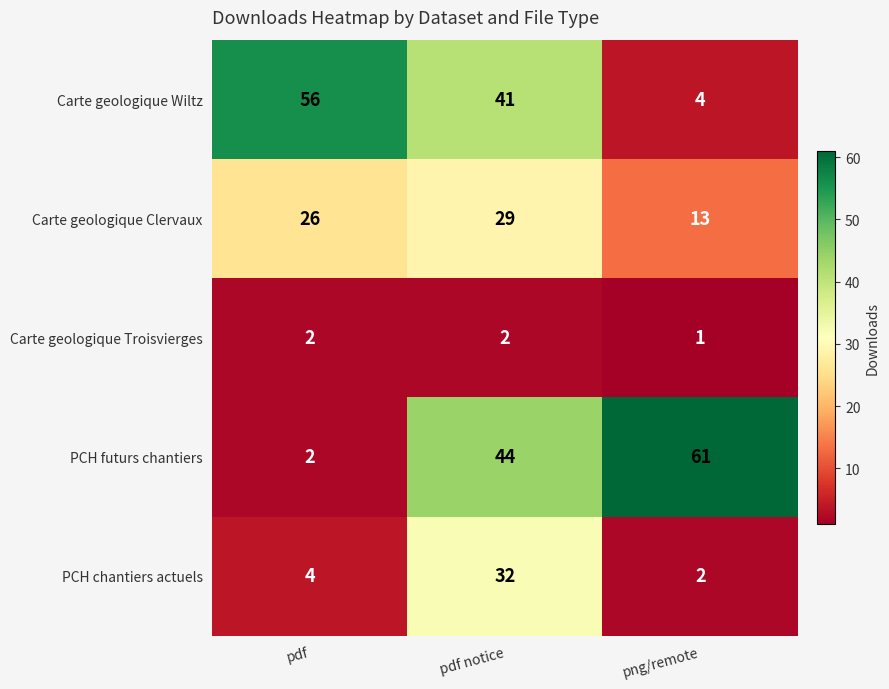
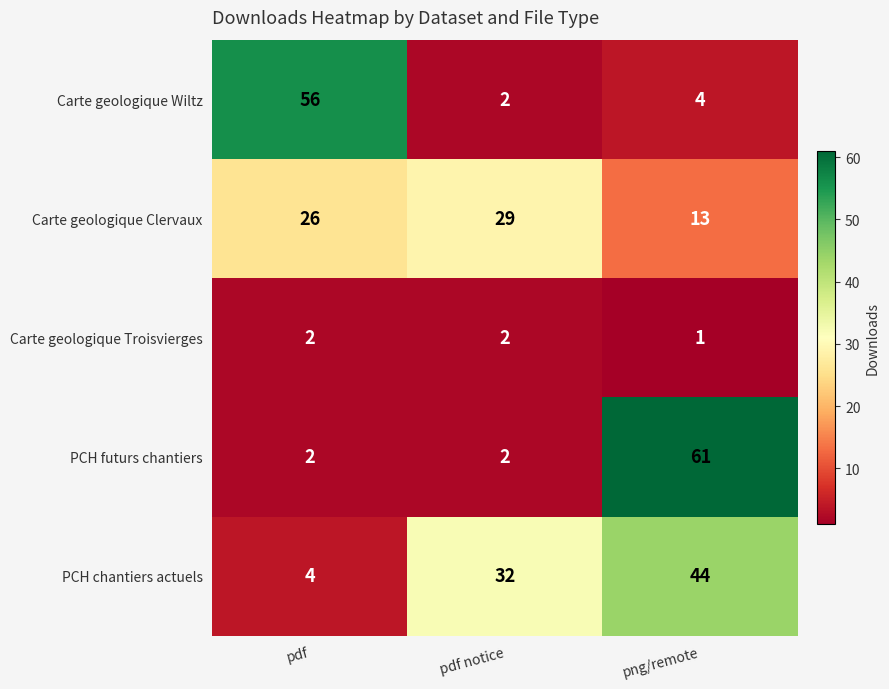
Carte geologique Wiltz, pdf notice: 41 -> 2
PCH futurs chantiers, pdf notice: 44 -> 2
PCH chantiers actuels, png/remote: 2 -> 44
